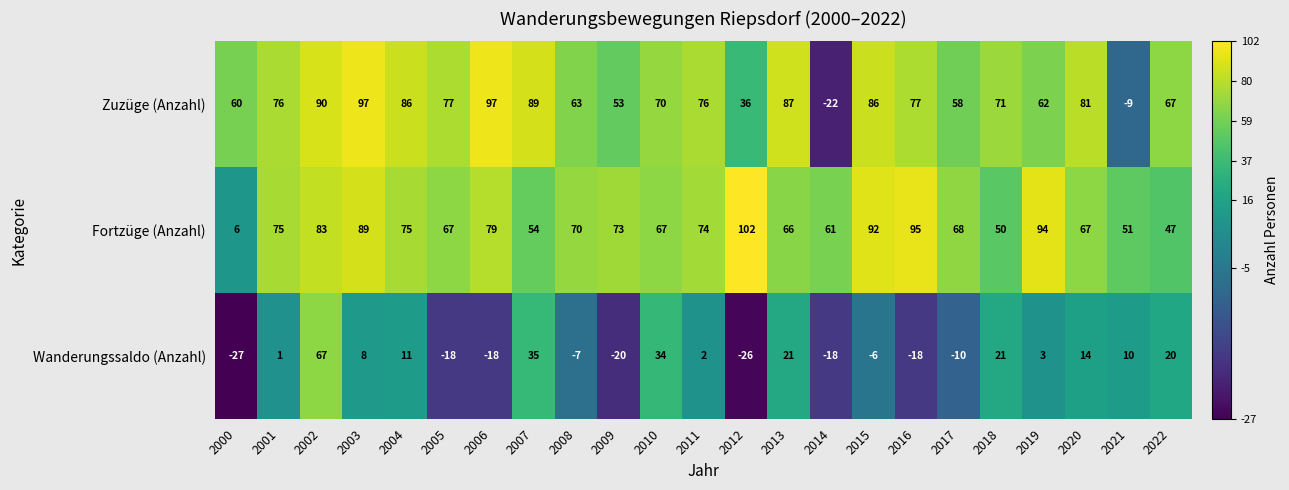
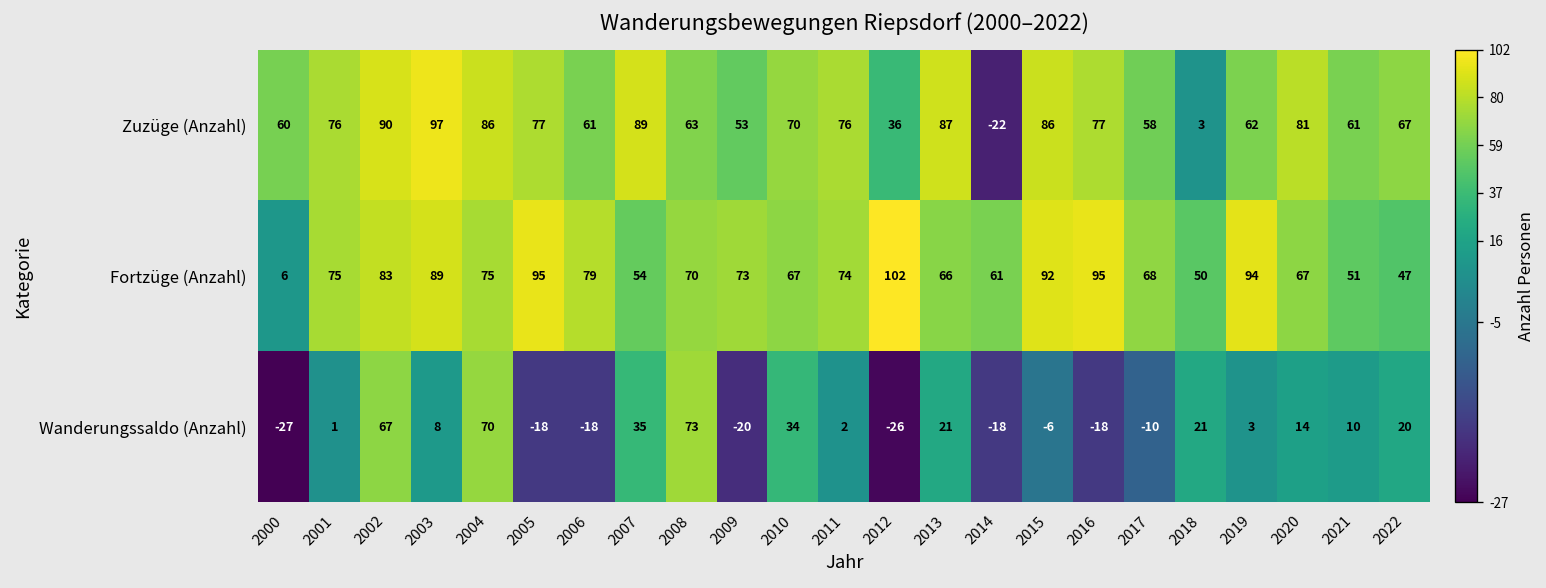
Zuzüge (Anzahl), 2006: 97 -> 61
Zuzüge (Anzahl), 2018: 71 -> 3
Zuzüge (Anzahl), 2021: -9 -> 61
Fortzüge (Anzahl), 2005: 67 -> 95
Wanderungssaldo (Anzahl), 2004: 11 -> 70
Wanderungssaldo (Anzahl), 2008: -7 -> 73
